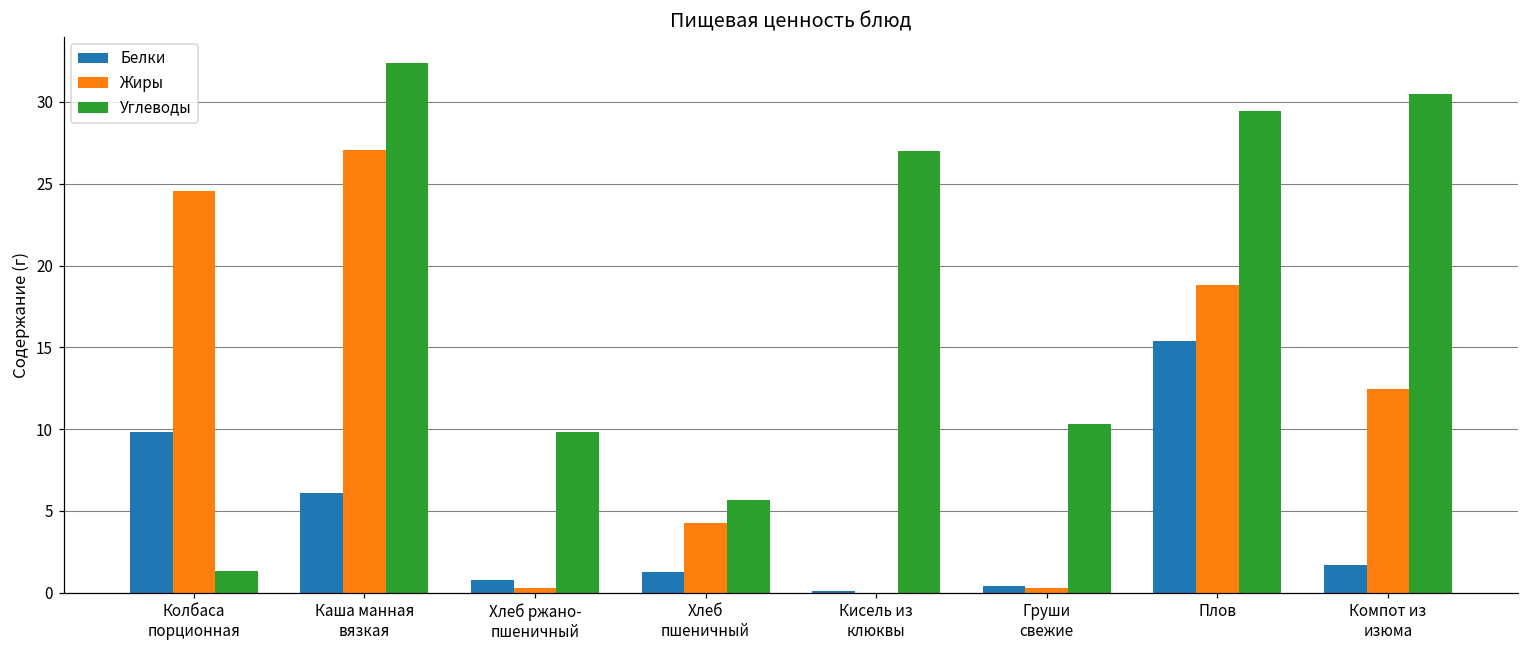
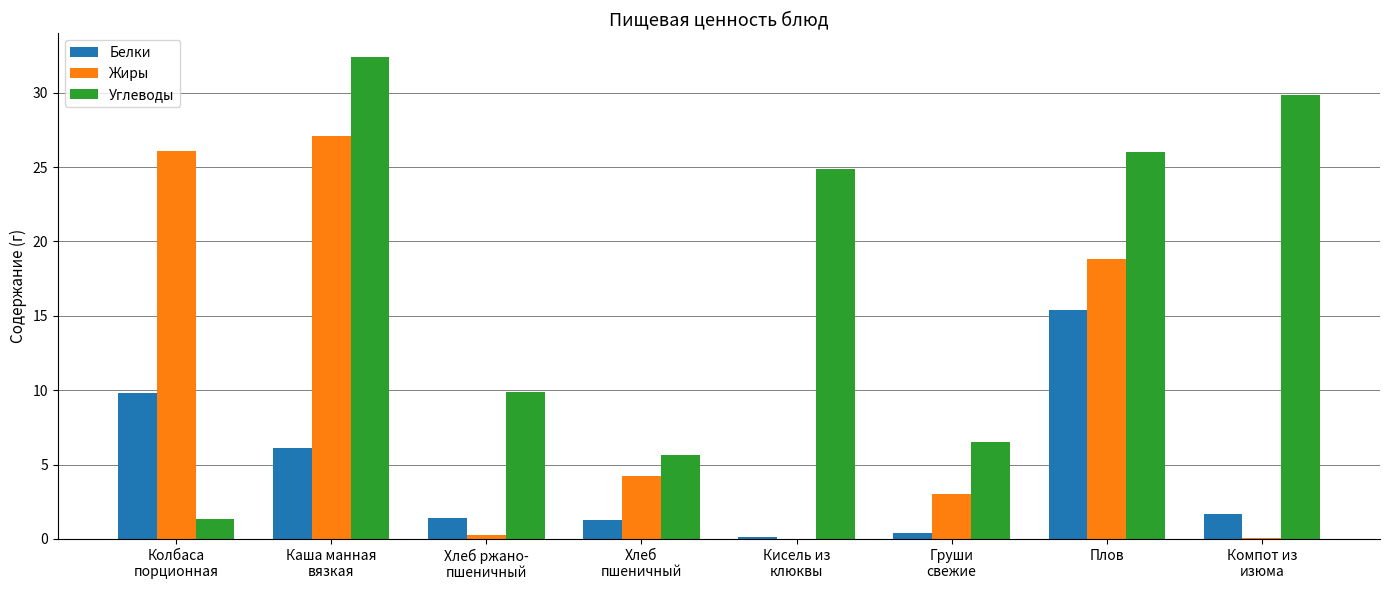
Жиры, Колбаса порционная: 24.5 -> 26.1
Белки, Хлеб ржано- пшеничный: 0.8 -> 1.4
Углеводы, Кисель из клюквы: 27.0 -> 24.9
Жиры, Груши свежие: 0.3 -> 3.0
Углеводы, Груши свежие: 10.3 -> 6.5
Углеводы, Плов: 29.5 -> 26.0
Жиры, Компот из изюма: 12.4 -> 0.1
Углеводы, Компот из изюма: 30.5 -> 29.9
